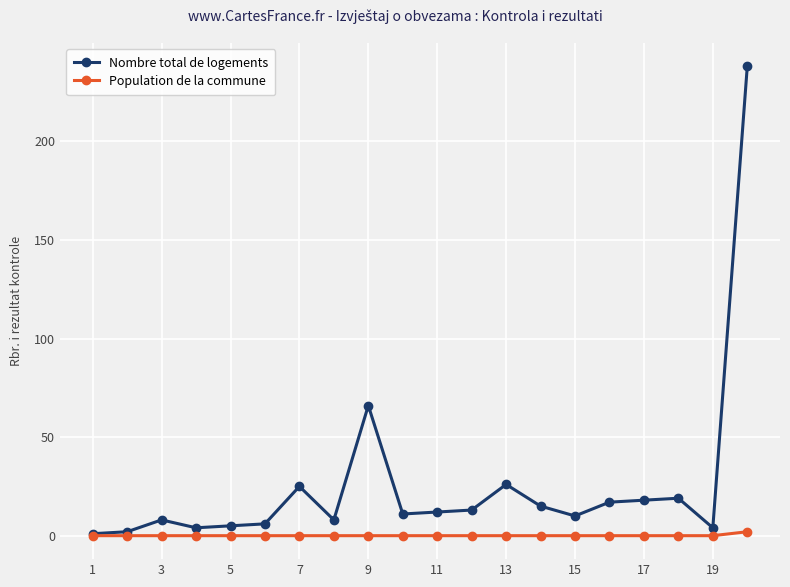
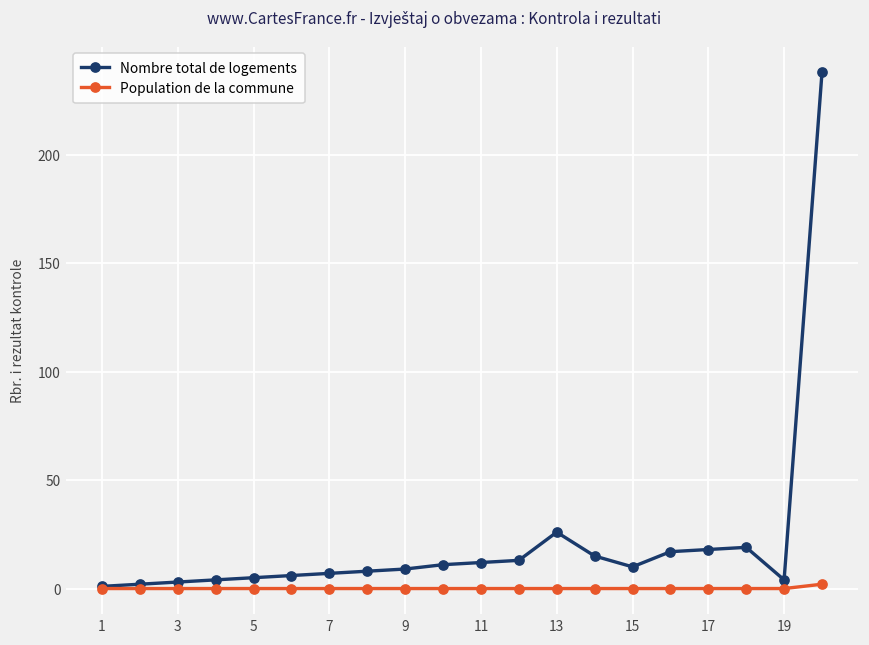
Nombre total de logements, 3: 8 -> 3
Nombre total de logements, 7: 25 -> 7
Nombre total de logements, 9: 66 -> 9
